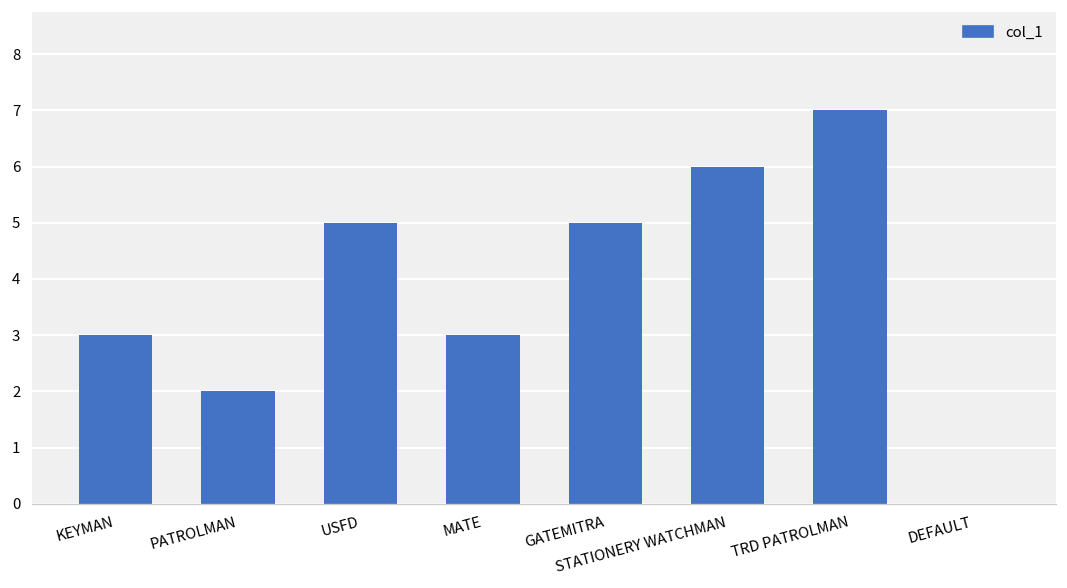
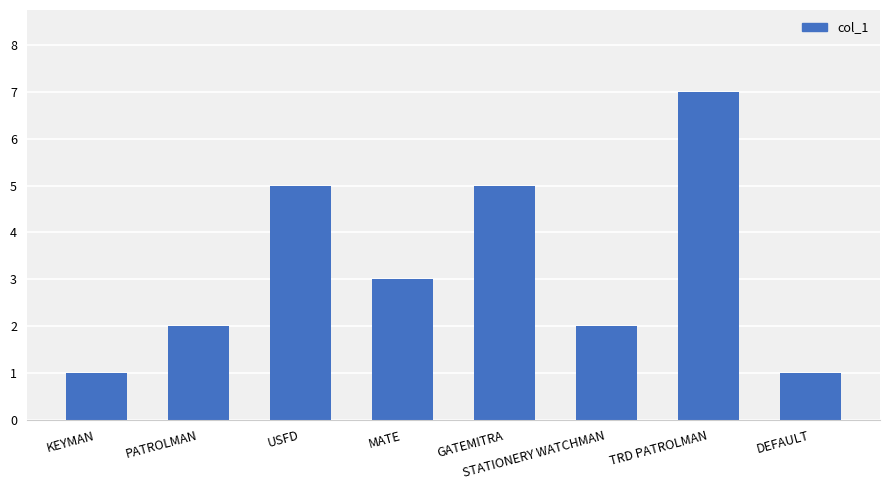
KEYMAN: 3 -> 1
STATIONERY WATCHMAN: 6 -> 2
DEFAULT: 0 -> 1
